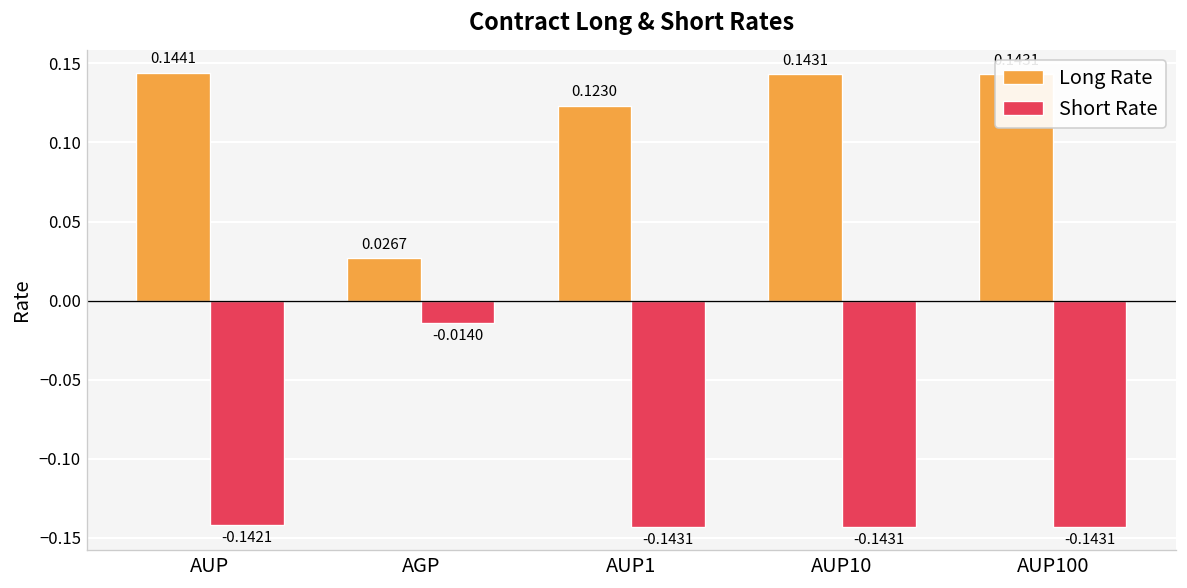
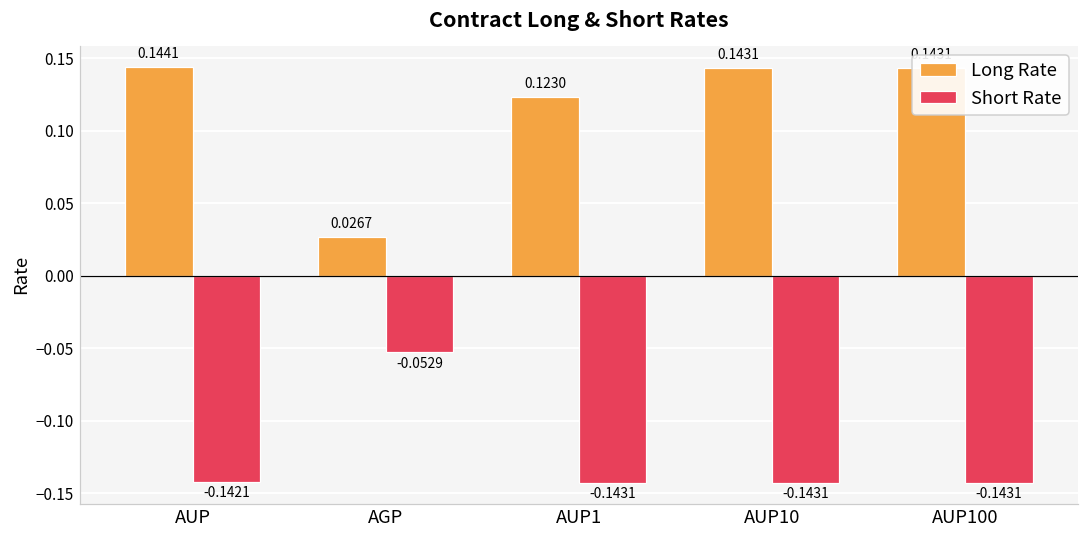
Short Rate, AGP: -0.0140 -> -0.0529
